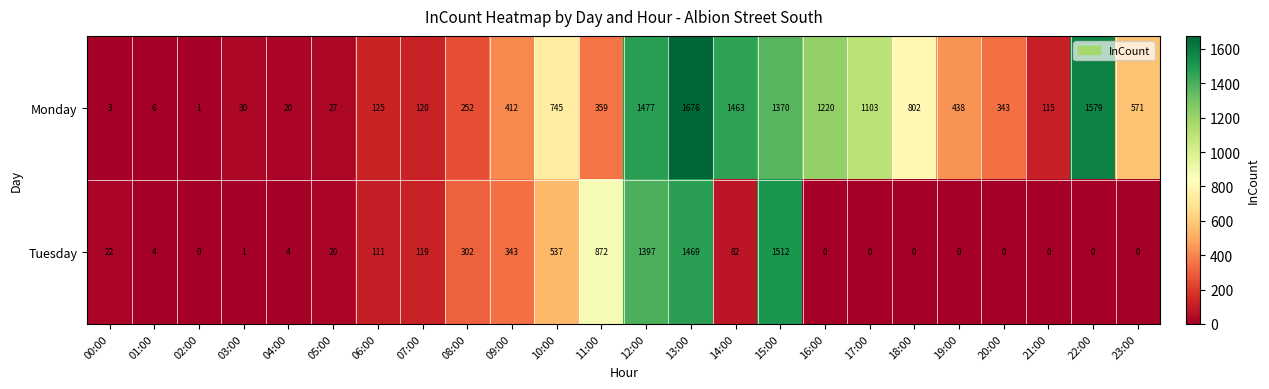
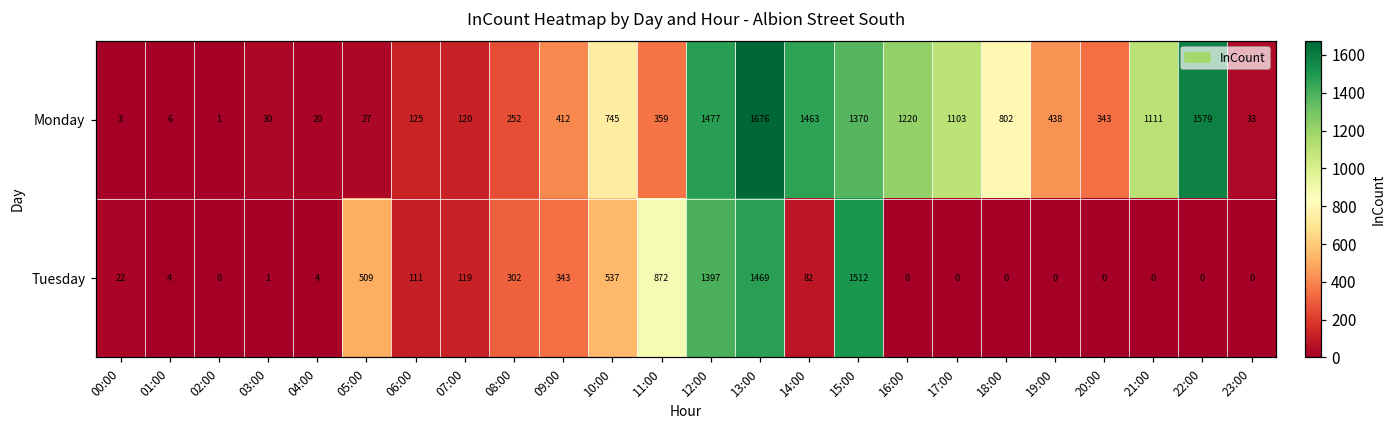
Monday, 21:00: 115 -> 1111
Monday, 23:00: 571 -> 33
Tuesday, 05:00: 20 -> 509
